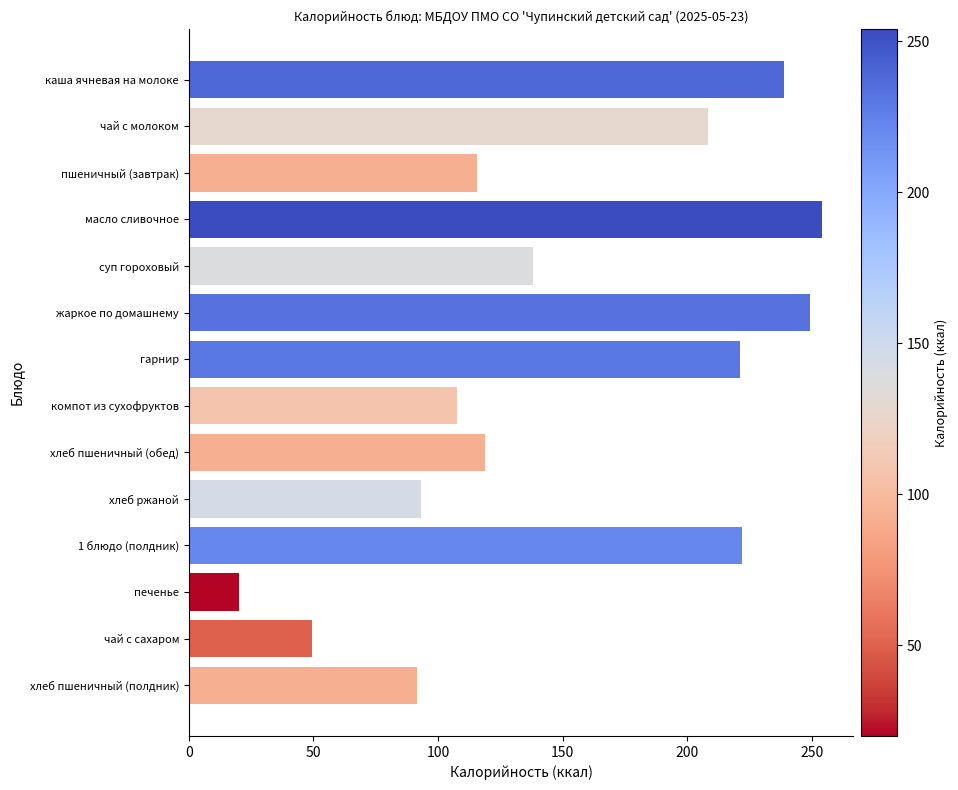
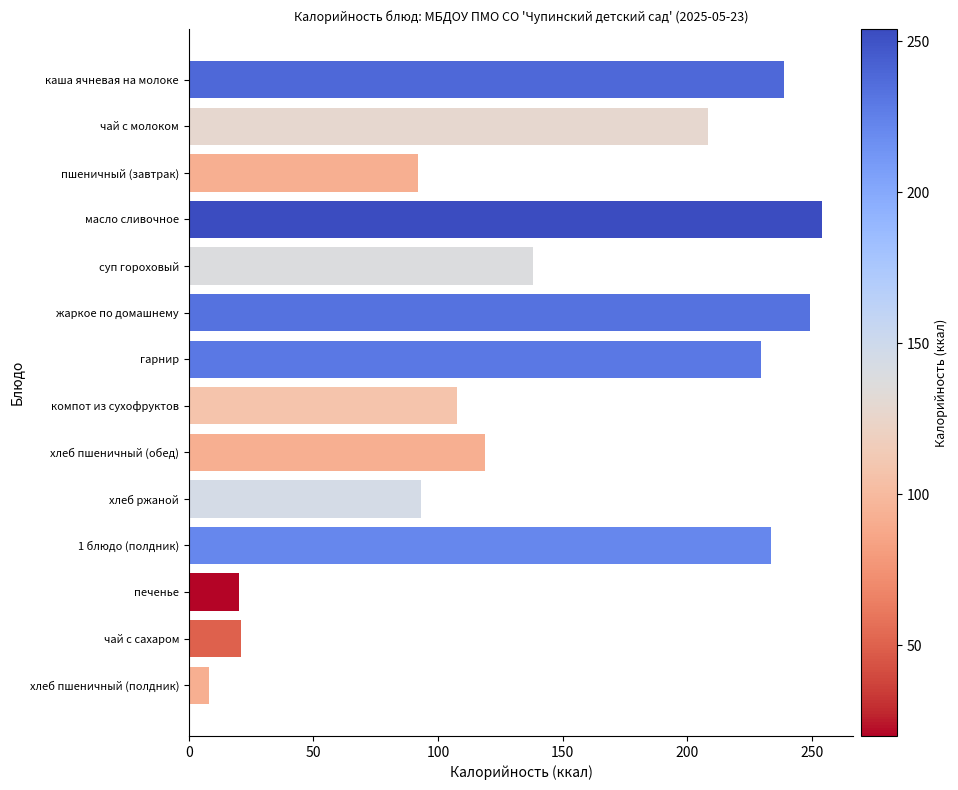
пшеничный (завтрак): 116 -> 92
гарнир: 221 -> 230
1 блюдо (полдник): 222 -> 234
чай с сахаром: 49 -> 21
хлеб пшеничный (полдник): 92 -> 8
